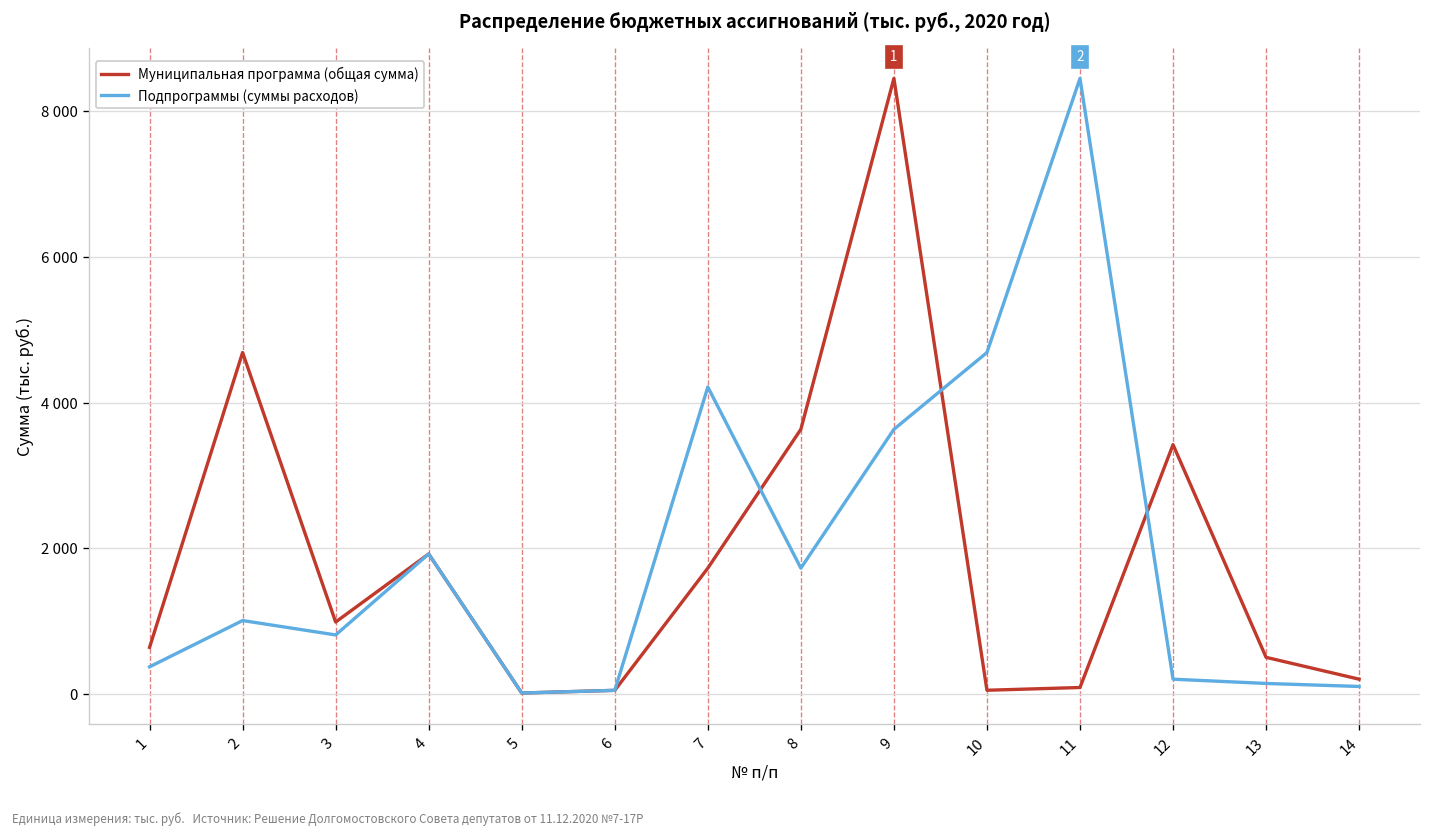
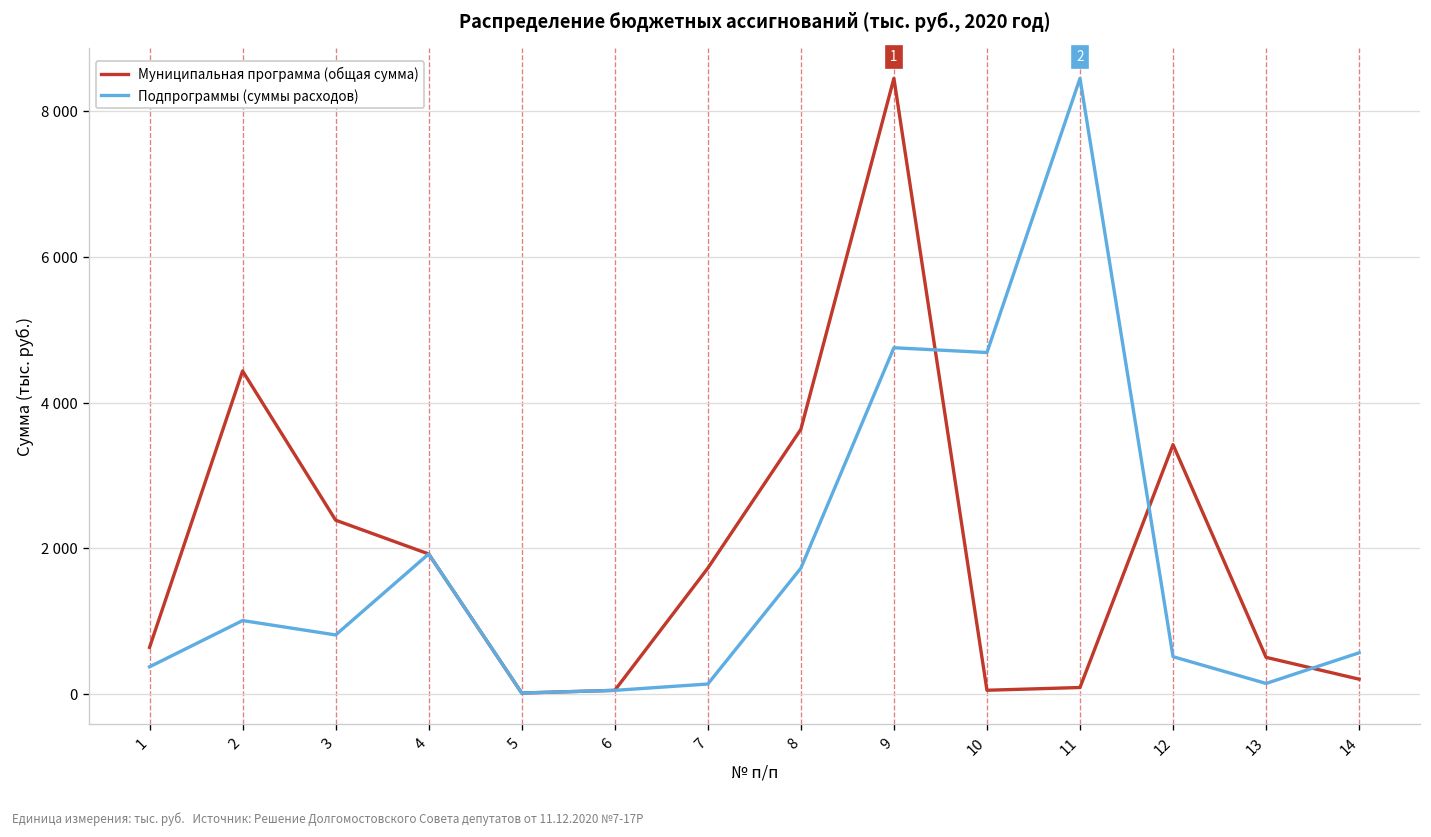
Муниципальная программа (общая сумма), 2: 4700 -> 4400
Муниципальная программа (общая сумма), 3: 1000 -> 2400
Подпрограммы (суммы расходов), 7: 4200 -> 100
Подпрограммы (суммы расходов), 9: 3600 -> 4800
Подпрограммы (суммы расходов), 12: 200 -> 500
Подпрограммы (суммы расходов), 14: 100 -> 600
